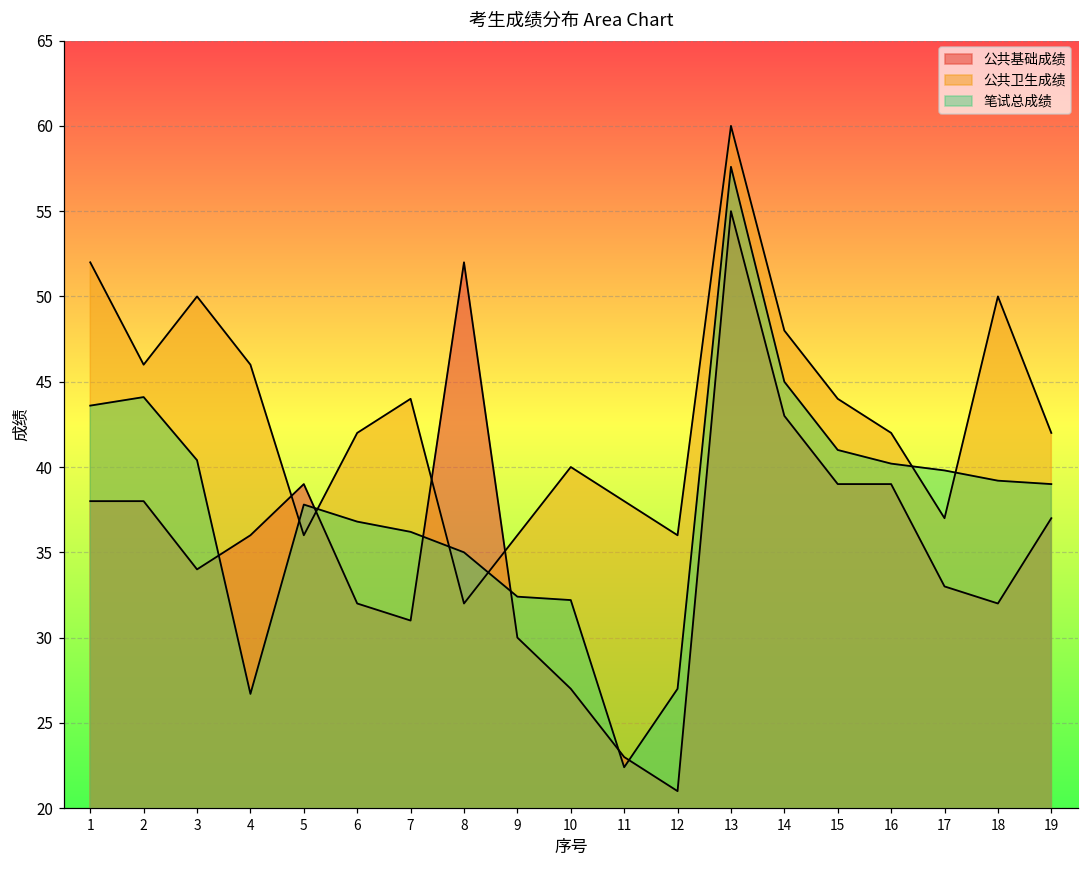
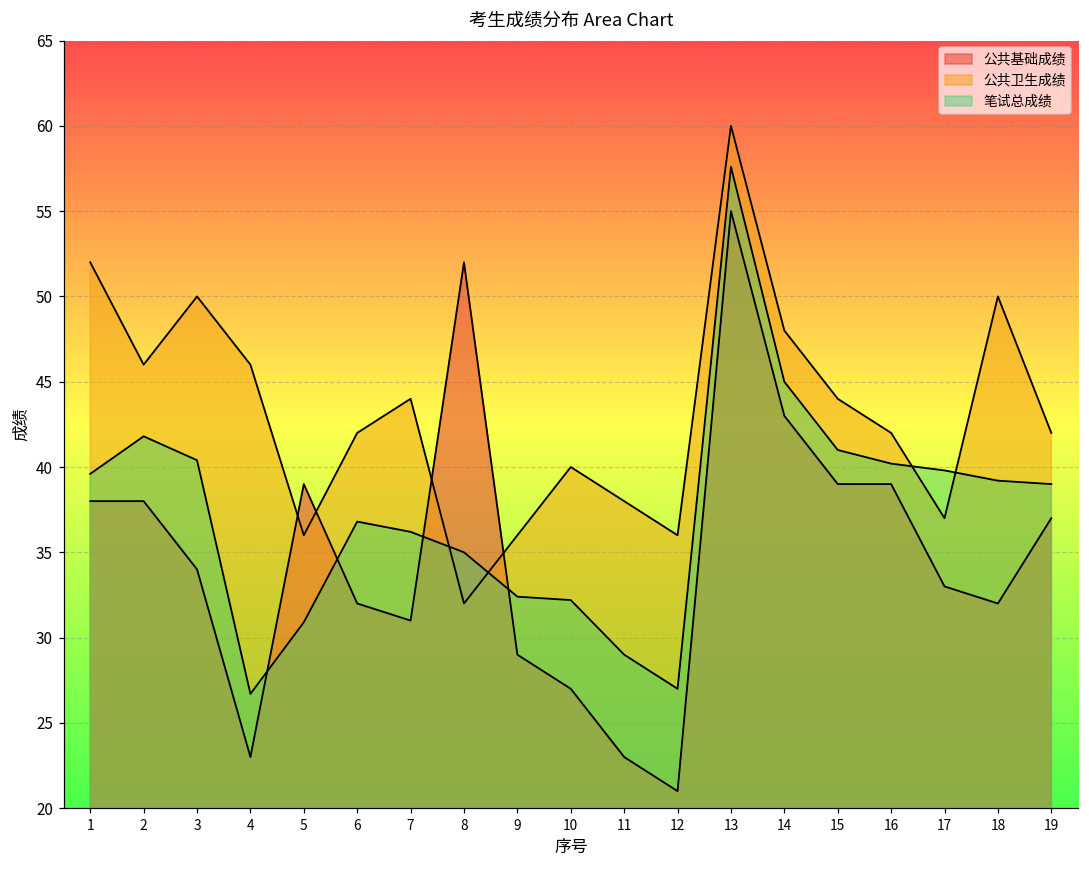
笔试总成绩, 1: 43.6 -> 39.6
笔试总成绩, 2: 44.1 -> 41.8
公共基础成绩, 4: 36 -> 23
笔试总成绩, 5: 37.8 -> 30.9
公共基础成绩, 9: 30 -> 29
笔试总成绩, 11: 22.4 -> 29.0
